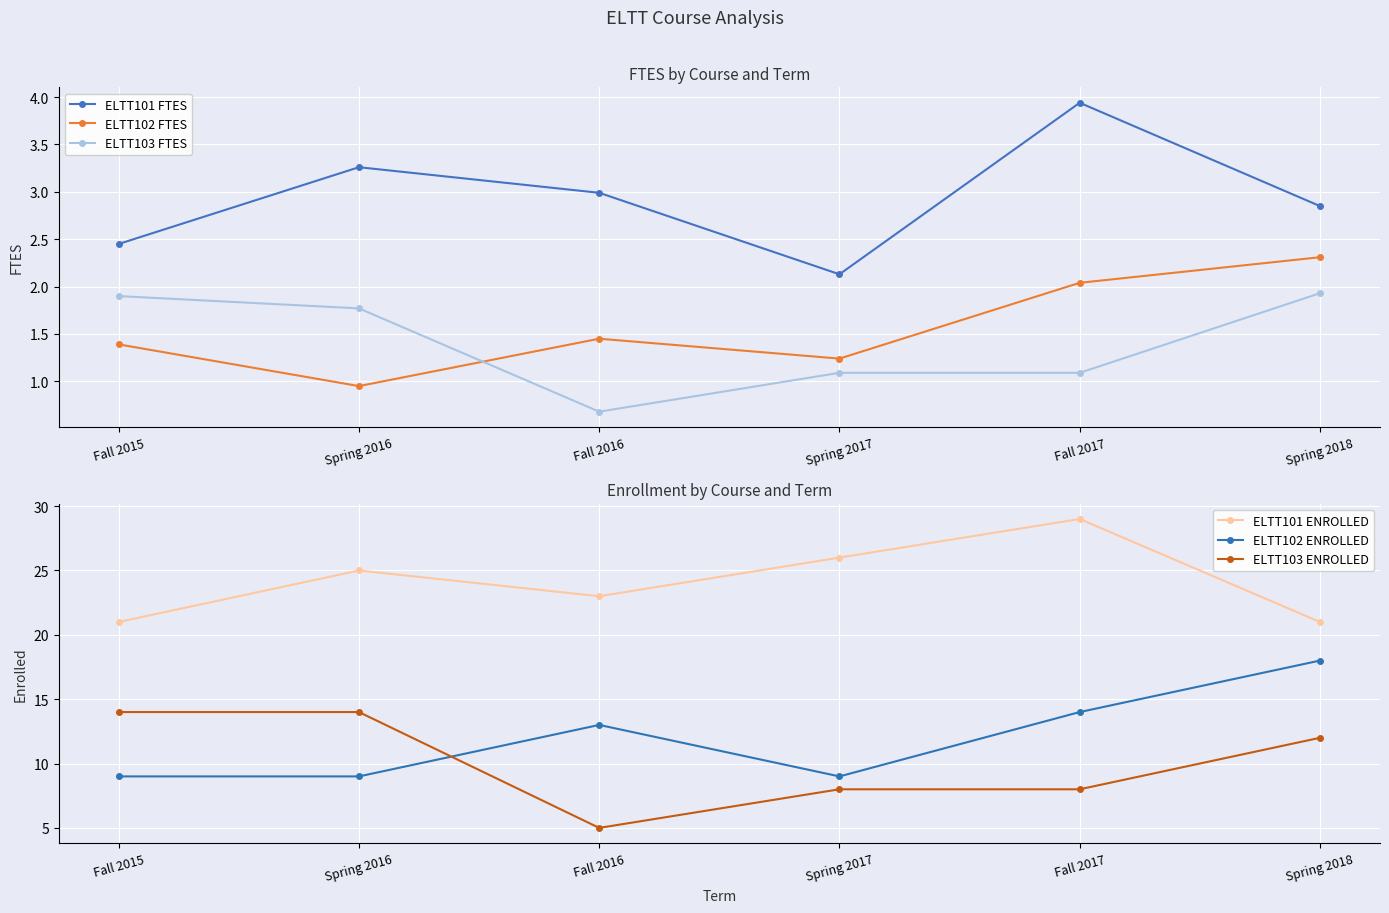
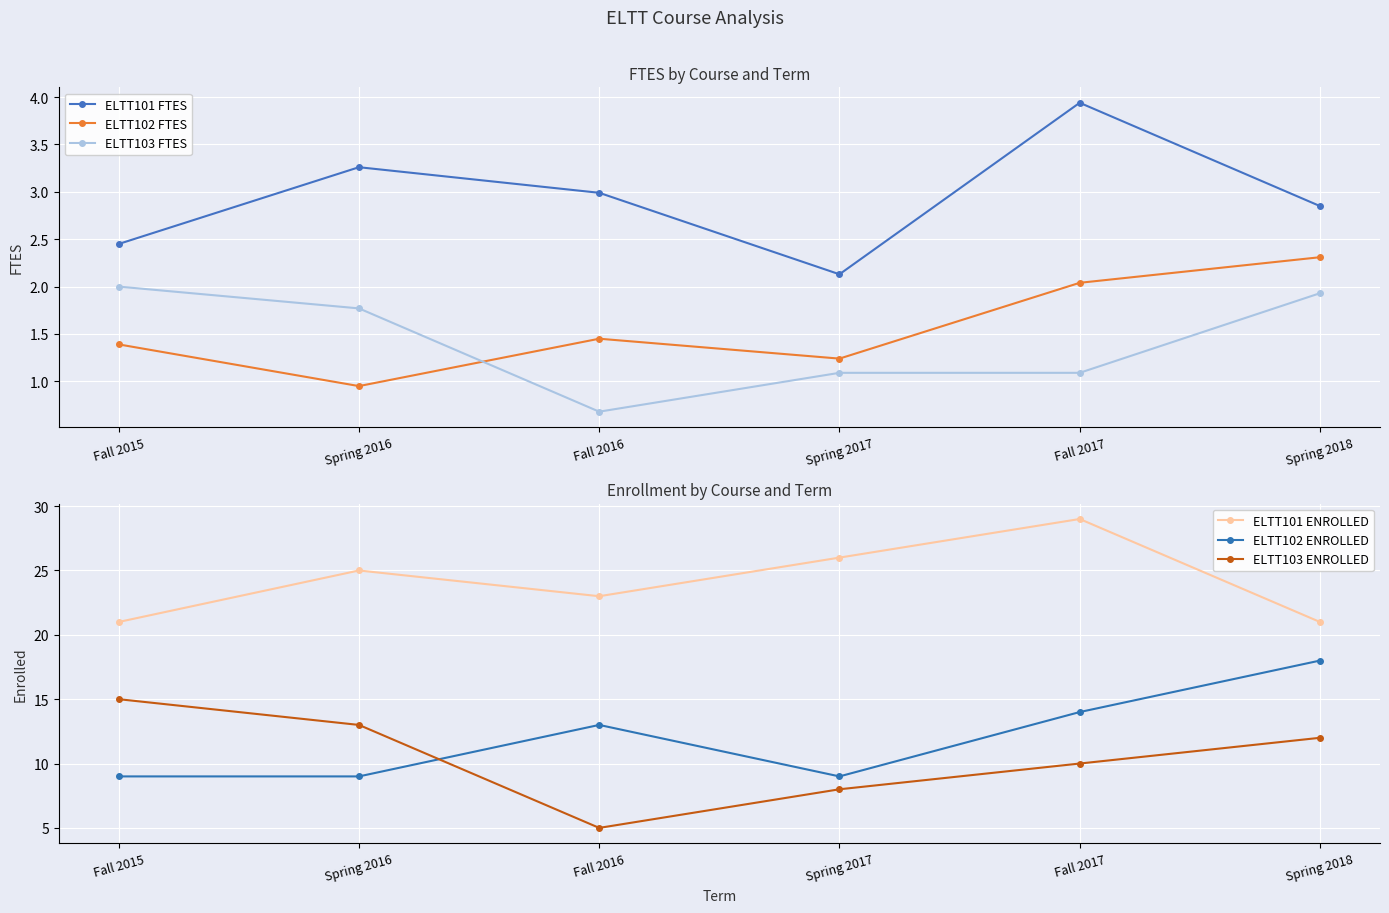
FTES by Course and Term, ELTT103 FTES, Fall 2015: 1.9 -> 2.0
Enrollment by Course and Term, ELTT103 ENROLLED, Fall 2015: 14 -> 15
Enrollment by Course and Term, ELTT103 ENROLLED, Spring 2016: 14 -> 13
Enrollment by Course and Term, ELTT103 ENROLLED, Fall 2017: 8 -> 10
